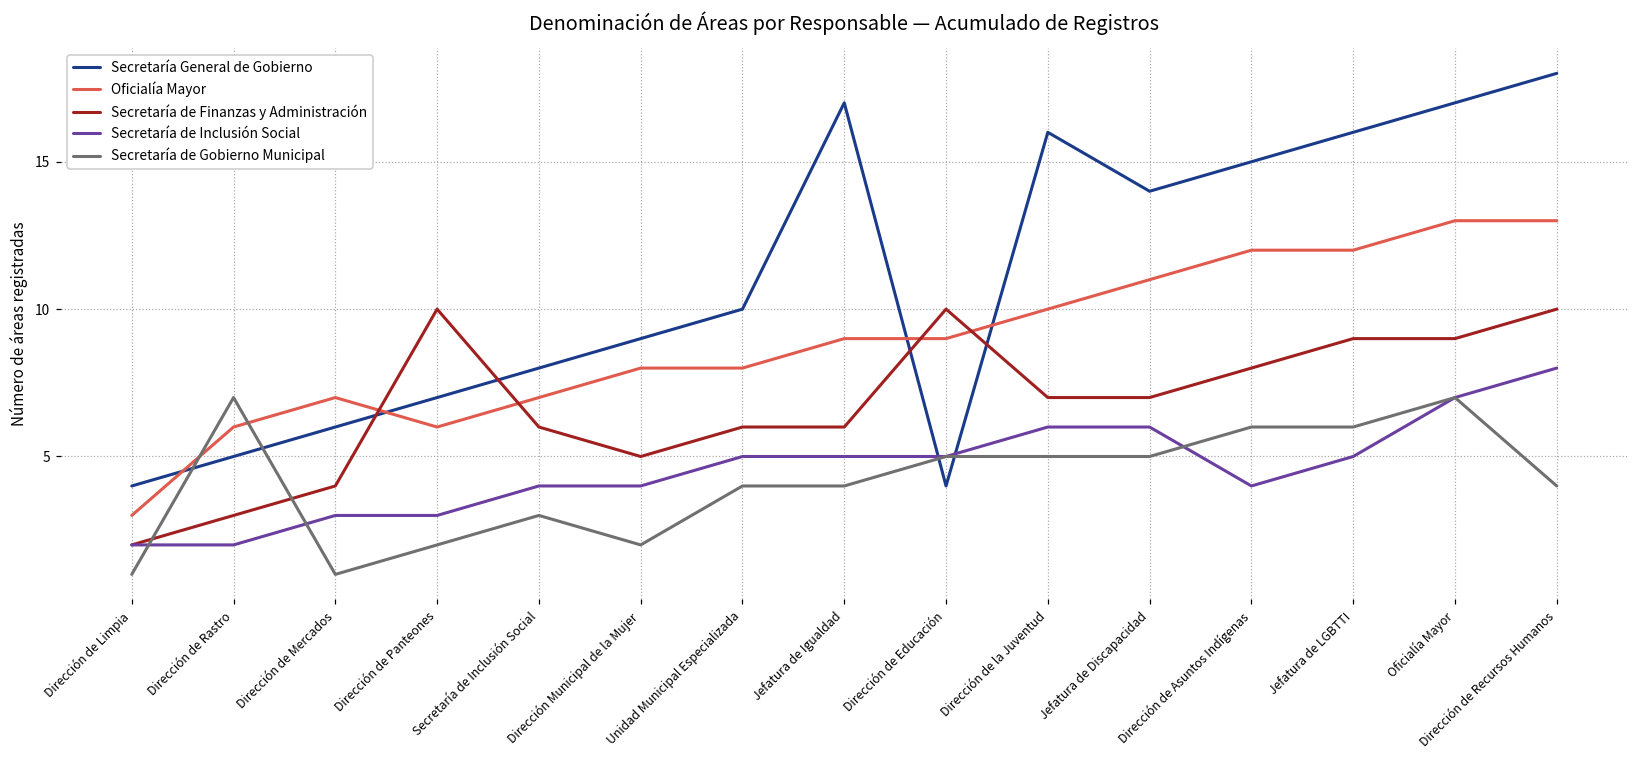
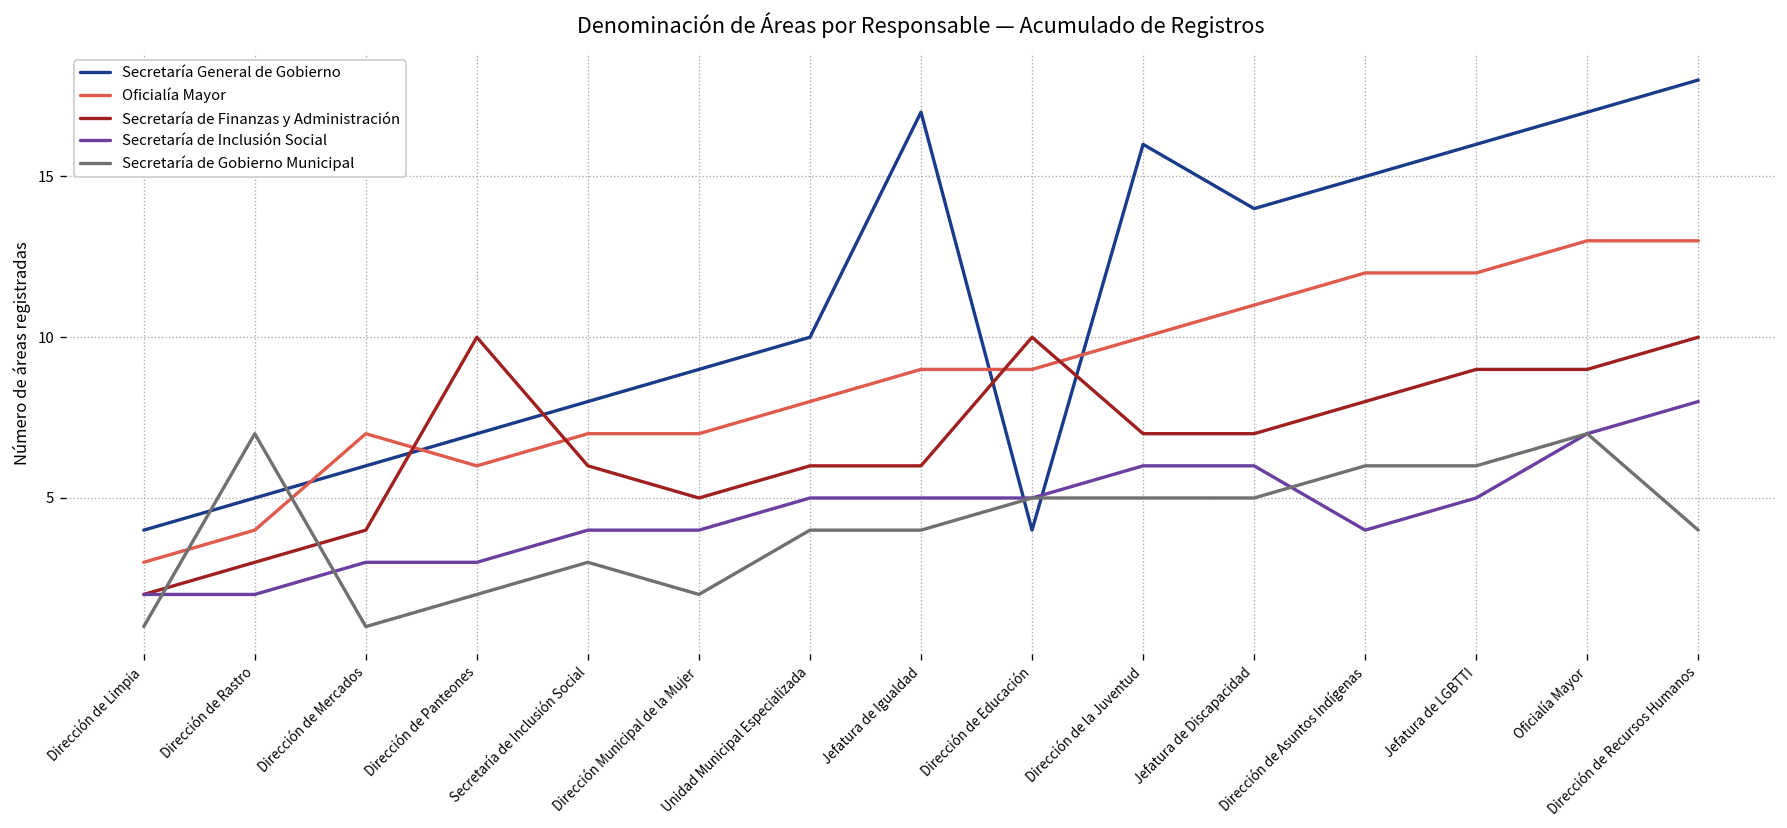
Oficialía Mayor, Dirección de Rastro: 6 -> 4
Oficialía Mayor, Dirección Municipal de la Mujer: 8 -> 7
